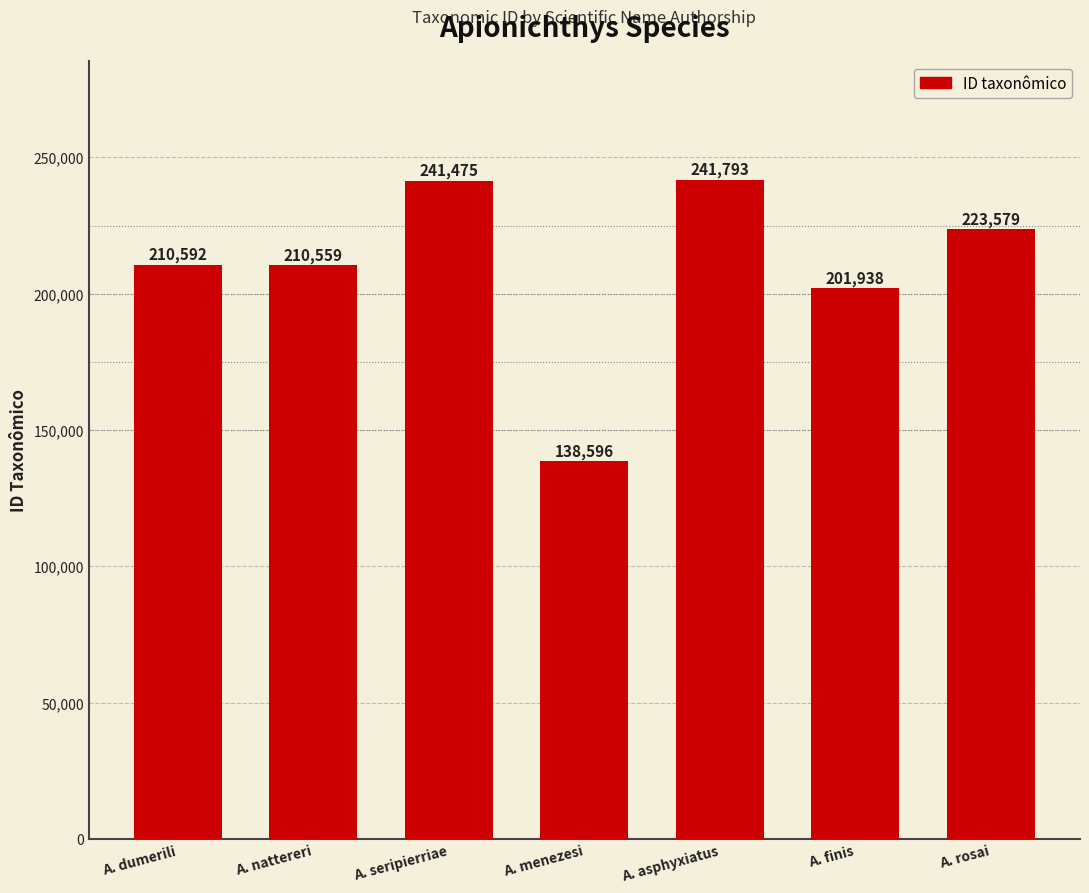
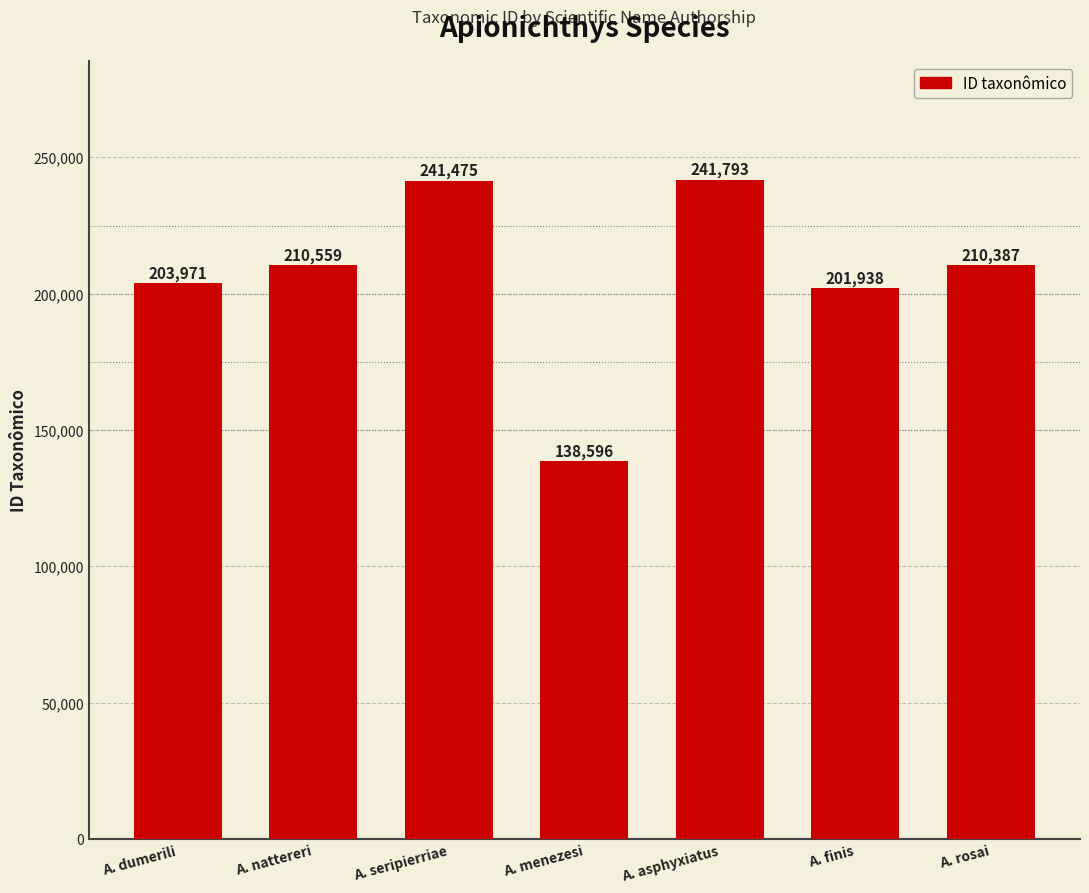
A. dumerili: 210,592 -> 203,971
A. rosai: 223,579 -> 210,387
